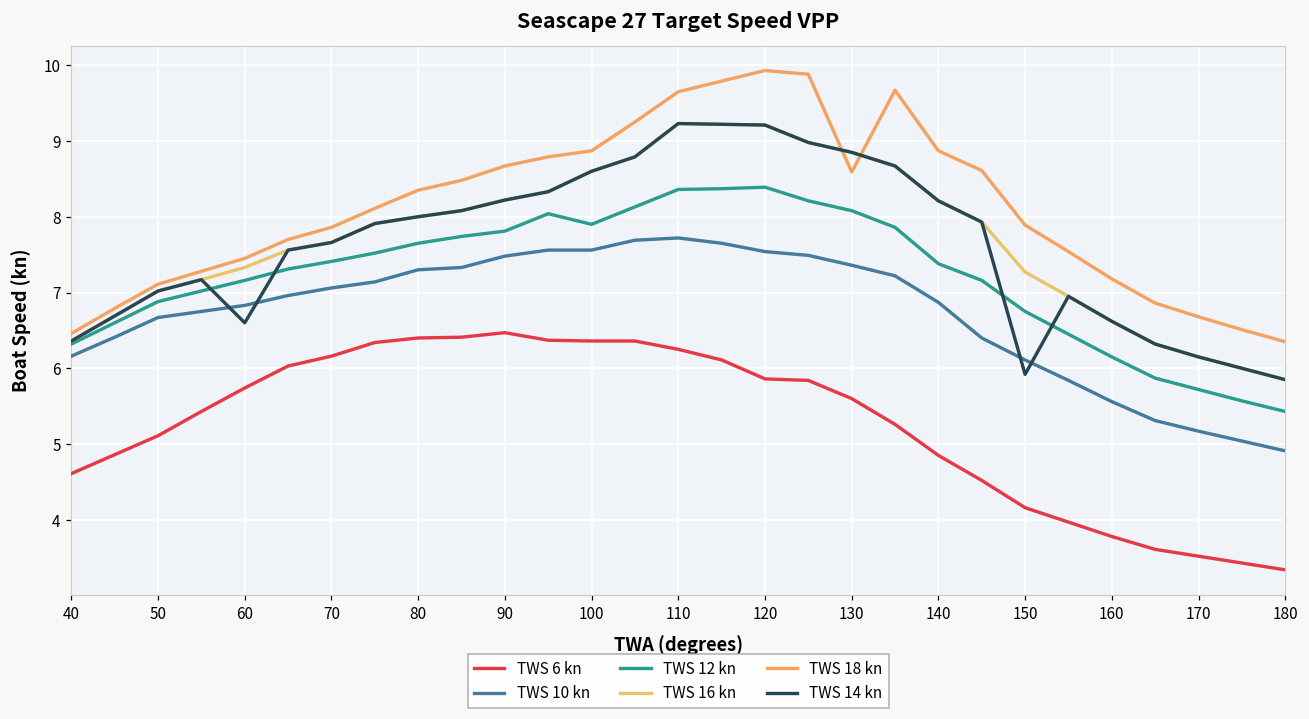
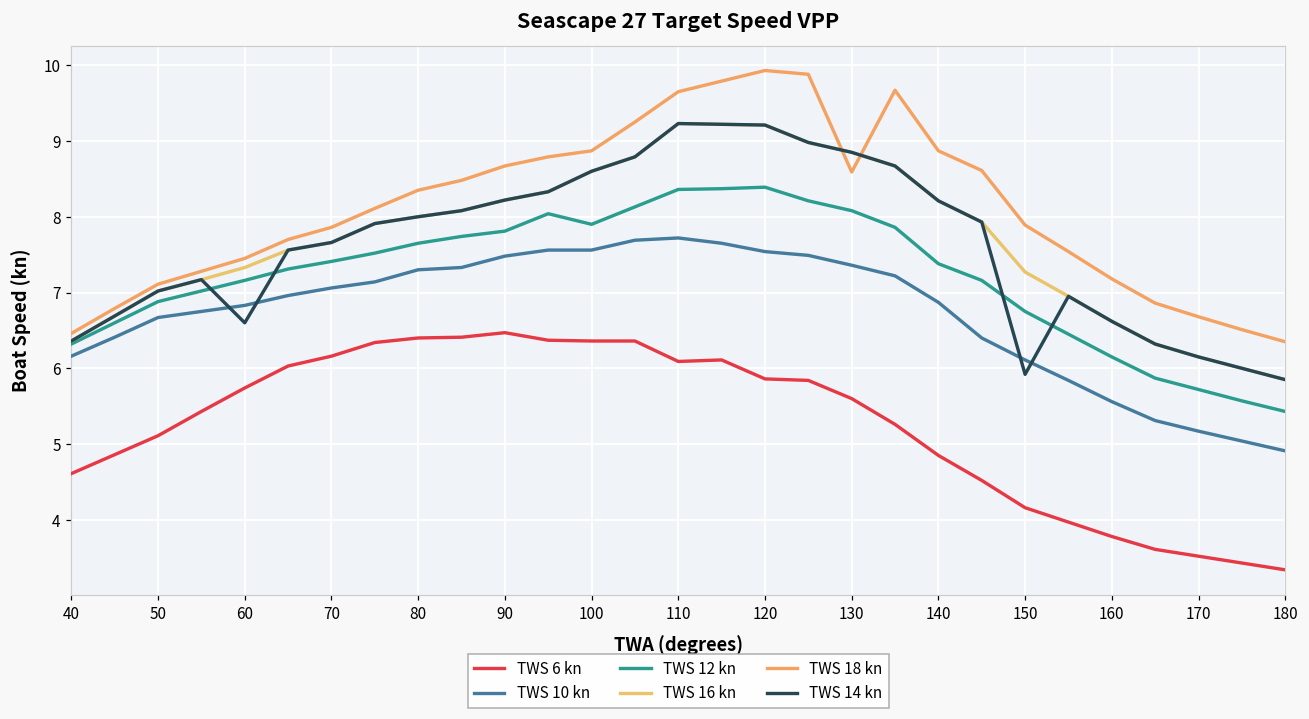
TWS 6 kn, 110: 6.3 -> 6.1
